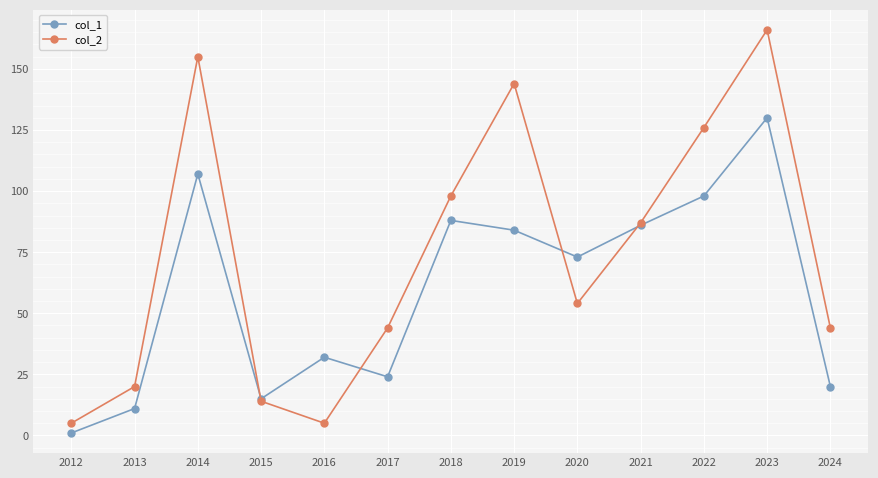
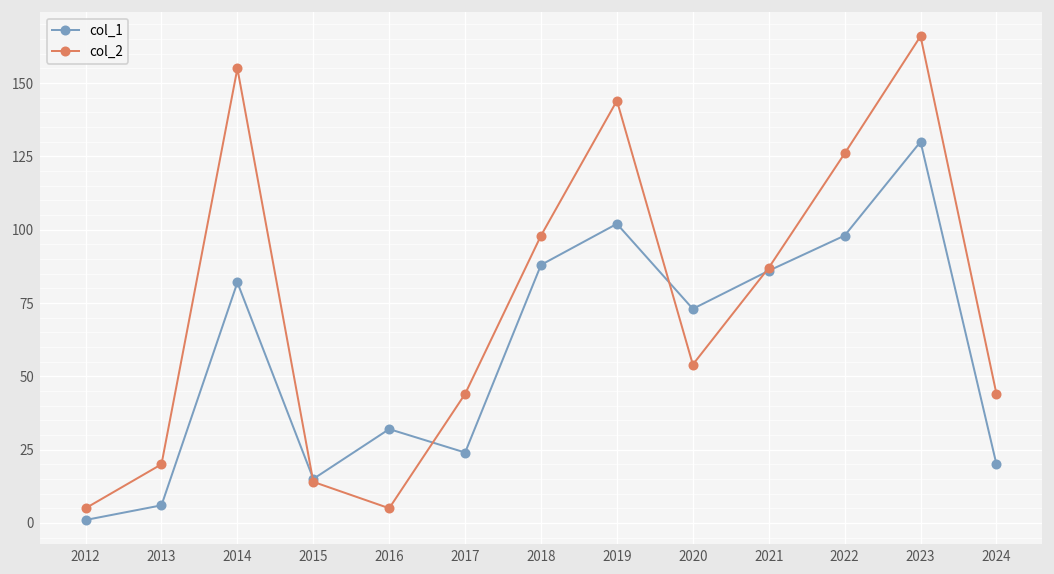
col_1, 2013: 11 -> 6
col_1, 2014: 107 -> 82
col_1, 2019: 84 -> 102
